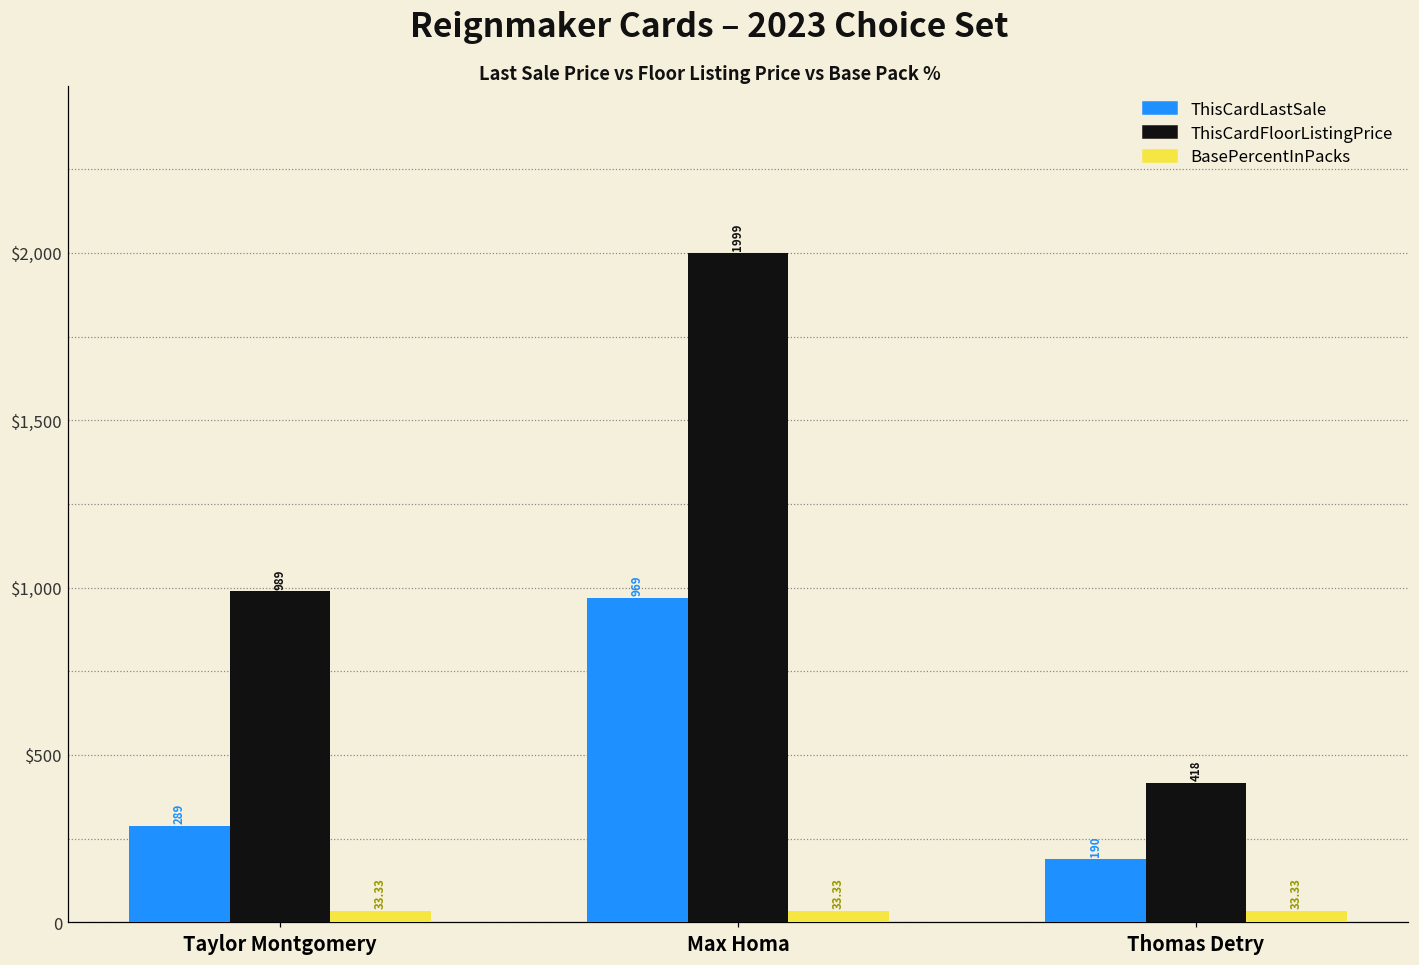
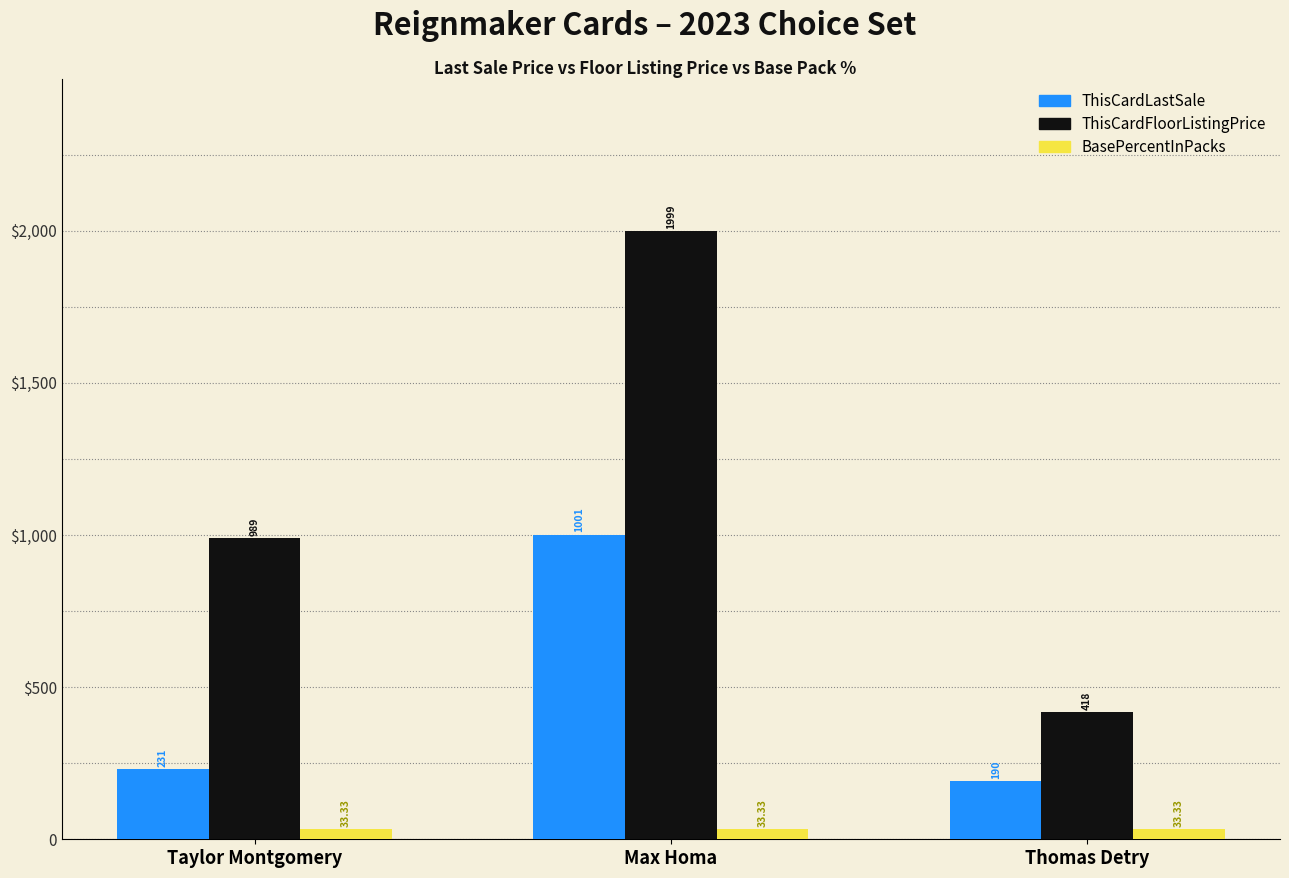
ThisCardLastSale, Taylor Montgomery: 289 -> 231
ThisCardLastSale, Max Homa: 969 -> 1001
